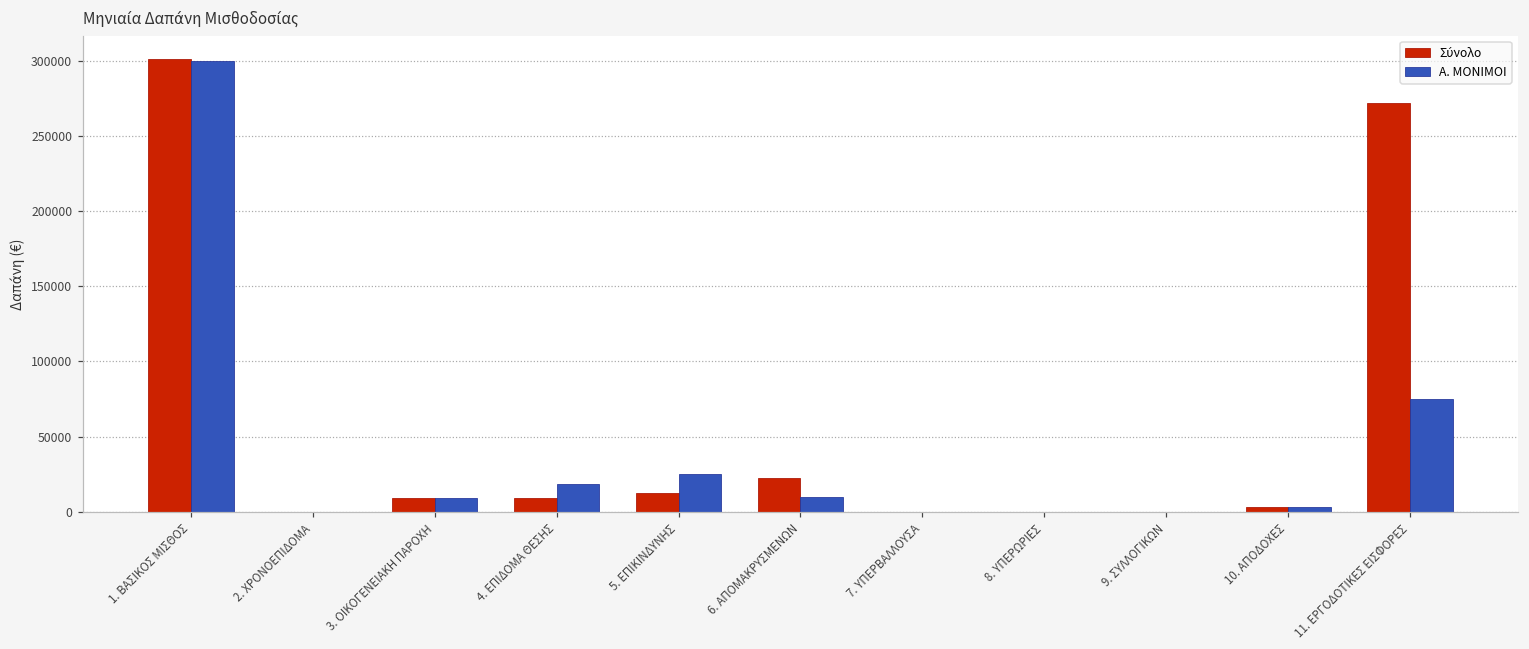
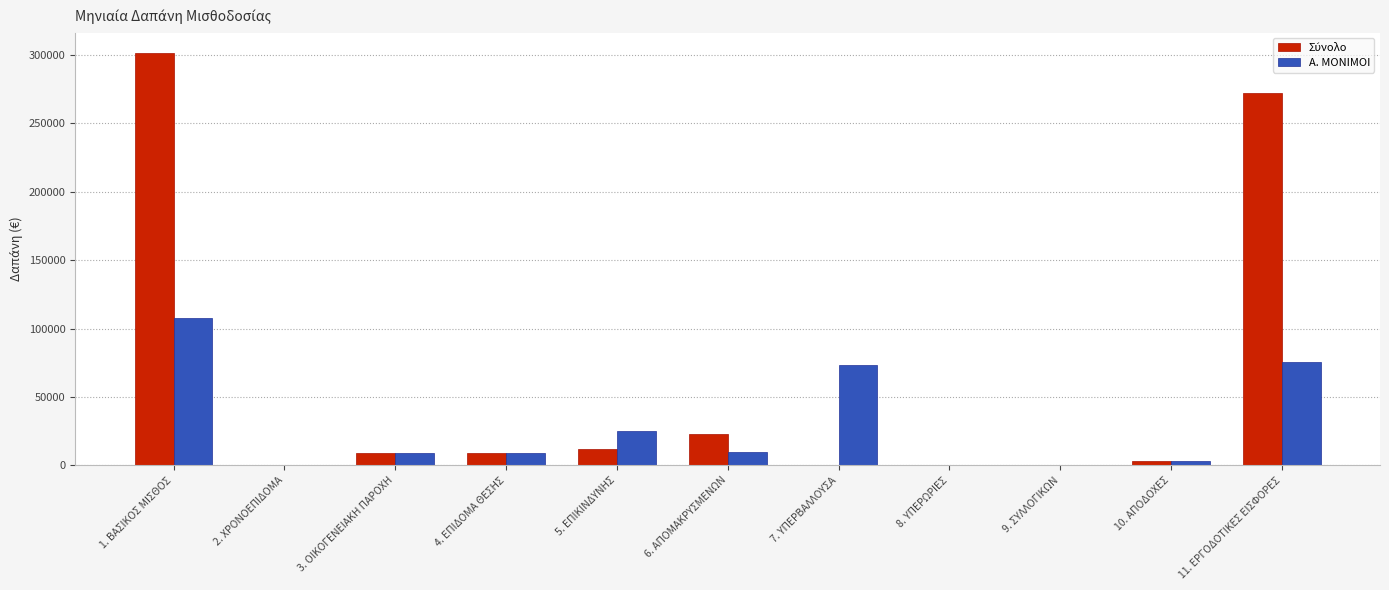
Α. ΜΟΝΙΜΟΙ, 1. ΒΑΣΙΚΟΣ ΜΙΣΘΟΣ: 300000 -> 108000
Α. ΜΟΝΙΜΟΙ, 4. ΕΠΙΔΟΜΑ ΘΕΣΗΣ: 18000 -> 9000
Α. ΜΟΝΙΜΟΙ, 7. ΥΠΕΡΒΑΛΛΟΥΣΑ: 0 -> 74000
